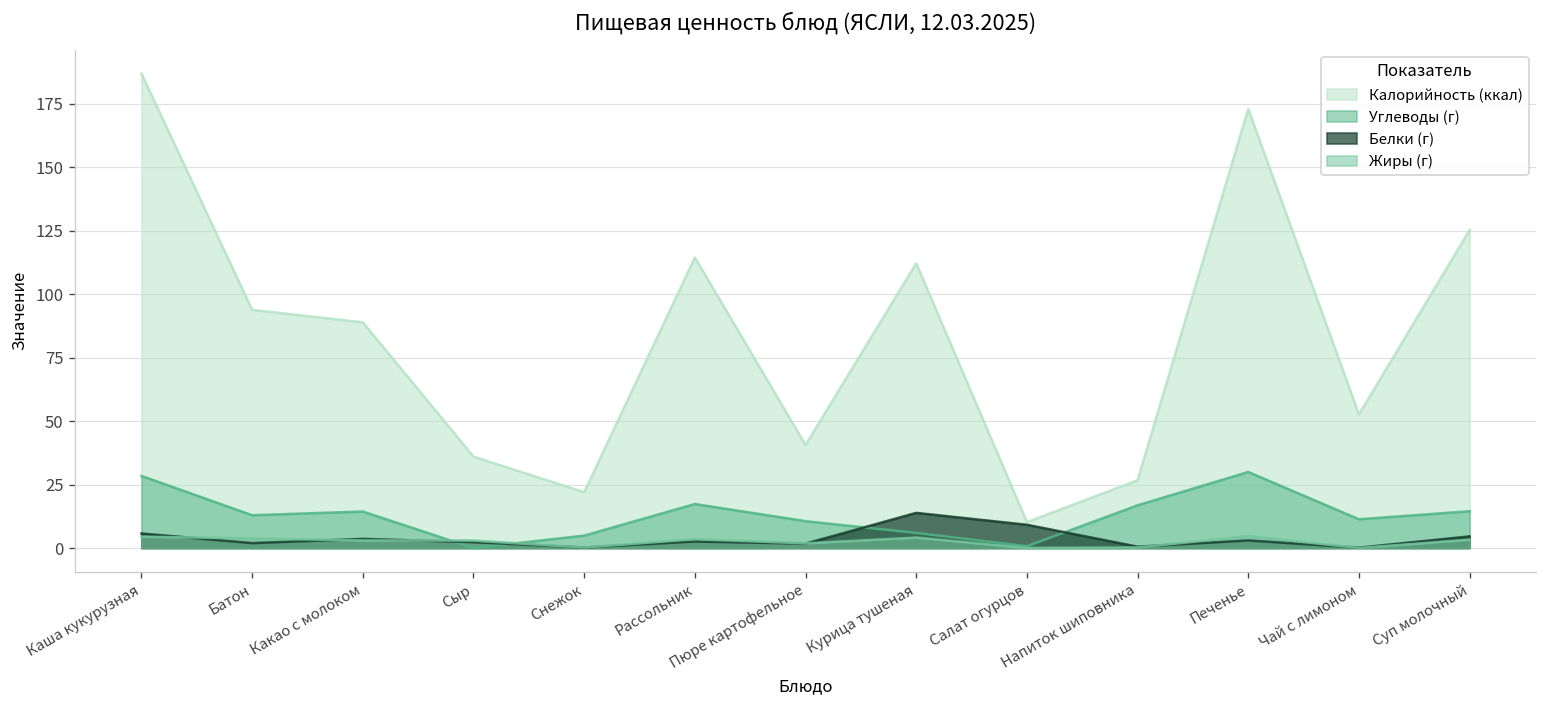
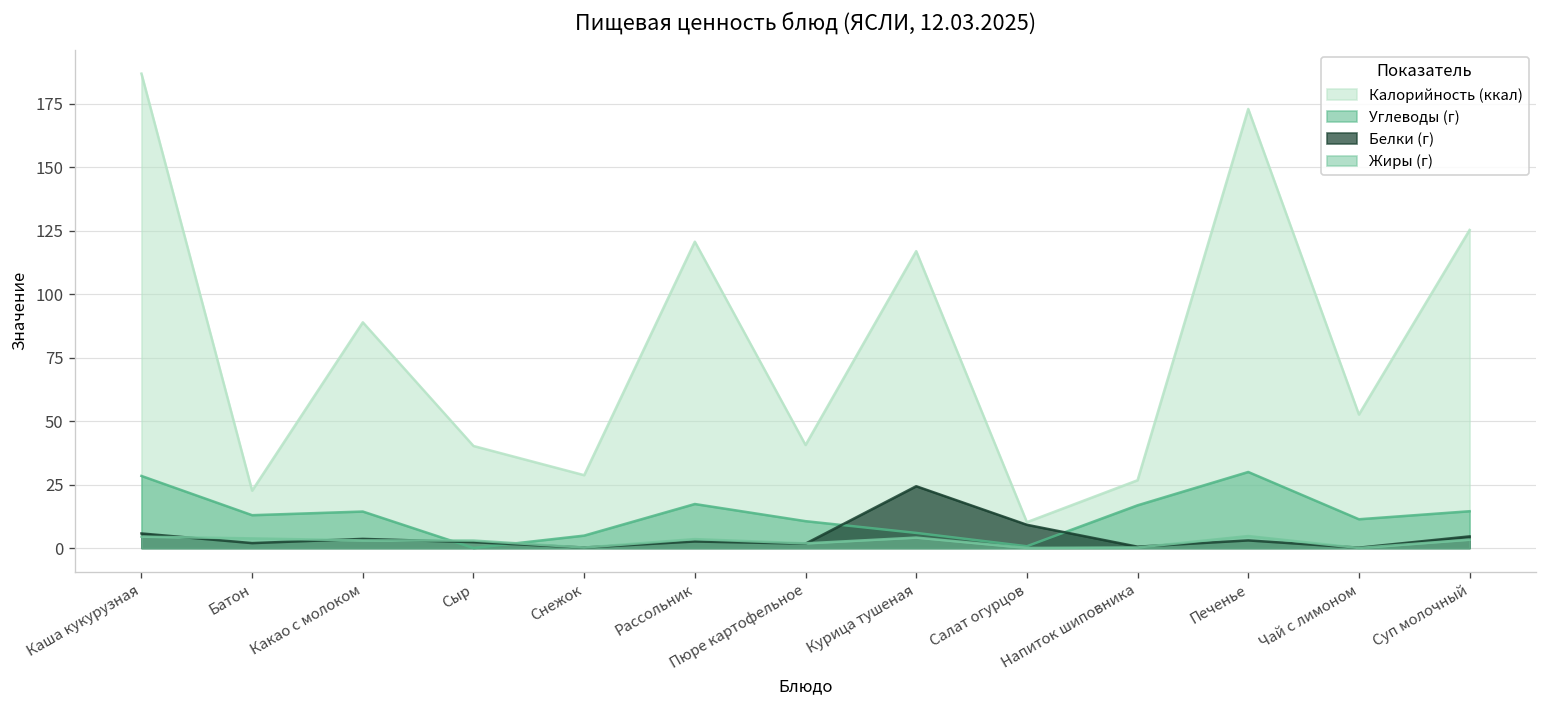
Калорийность (ккал), Батон: 94 -> 23
Калорийность (ккал), Сыр: 36 -> 40
Калорийность (ккал), Снежок: 22 -> 29
Калорийность (ккал), Рассольник: 114 -> 121
Калорийность (ккал), Курица тушеная: 112 -> 117
Белки (г), Курица тушеная: 14 -> 24
